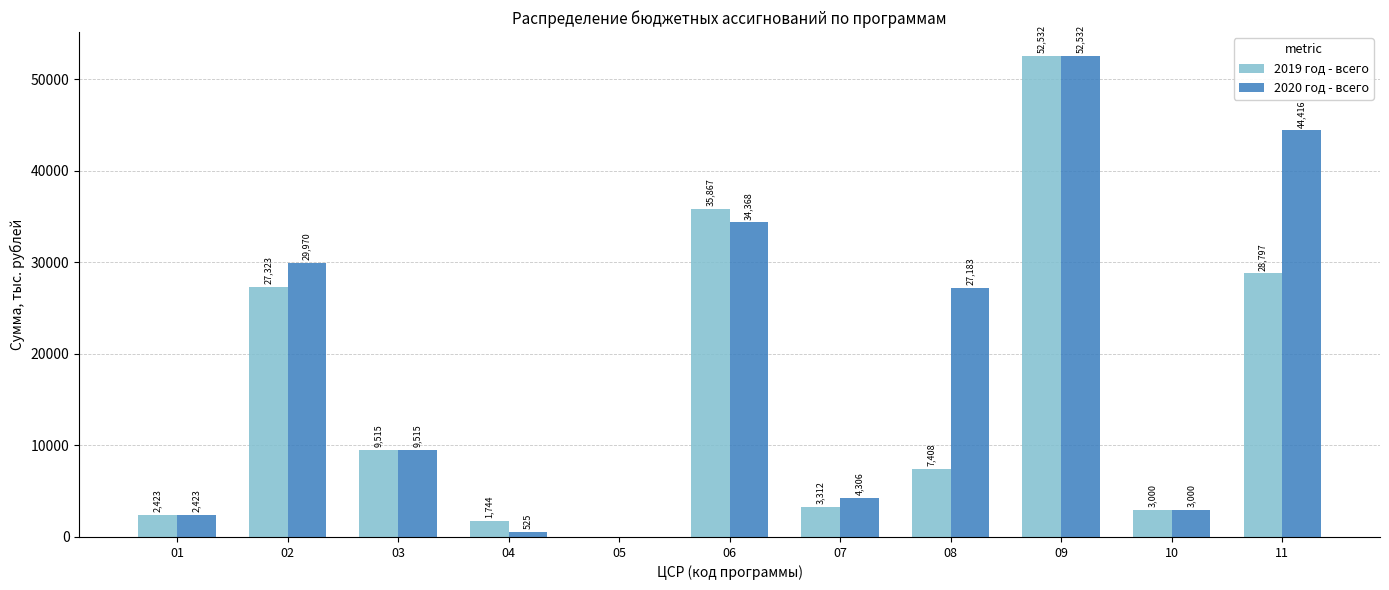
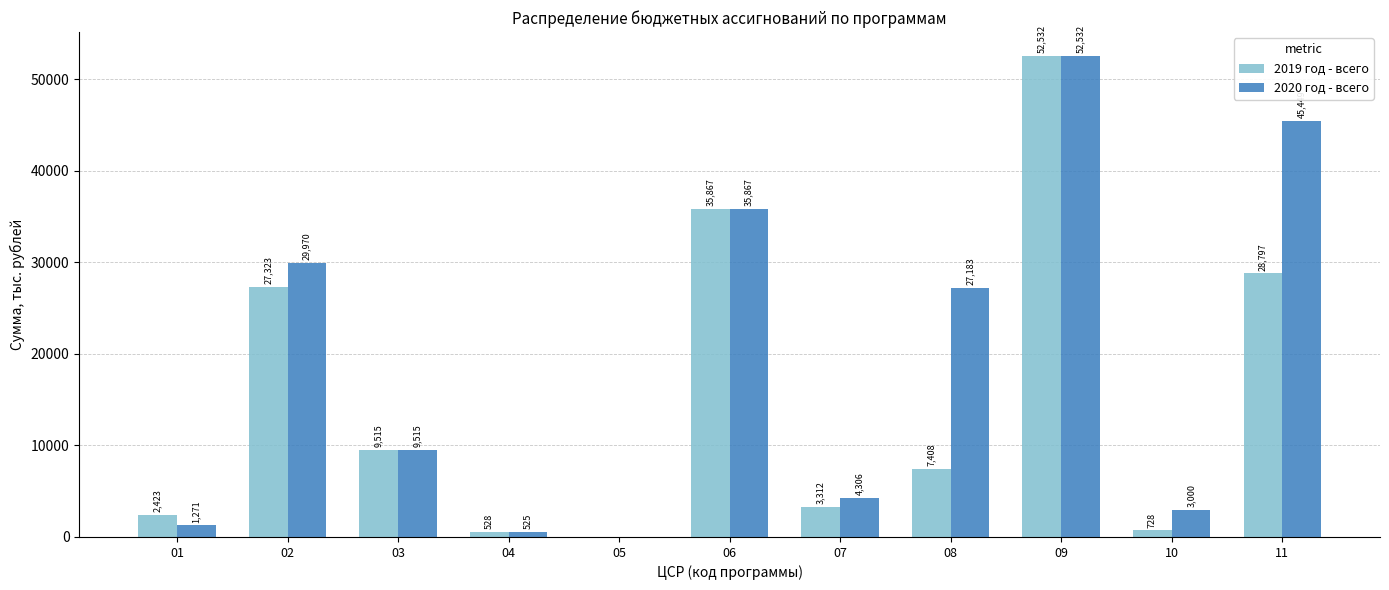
2020 год - всего, 01: 2,423 -> 1,271
2019 год - всего, 04: 1,744 -> 528
2020 год - всего, 06: 34,368 -> 35,867
2019 год - всего, 10: 3,000 -> 728
2020 год - всего, 11: 44000 -> 45000
